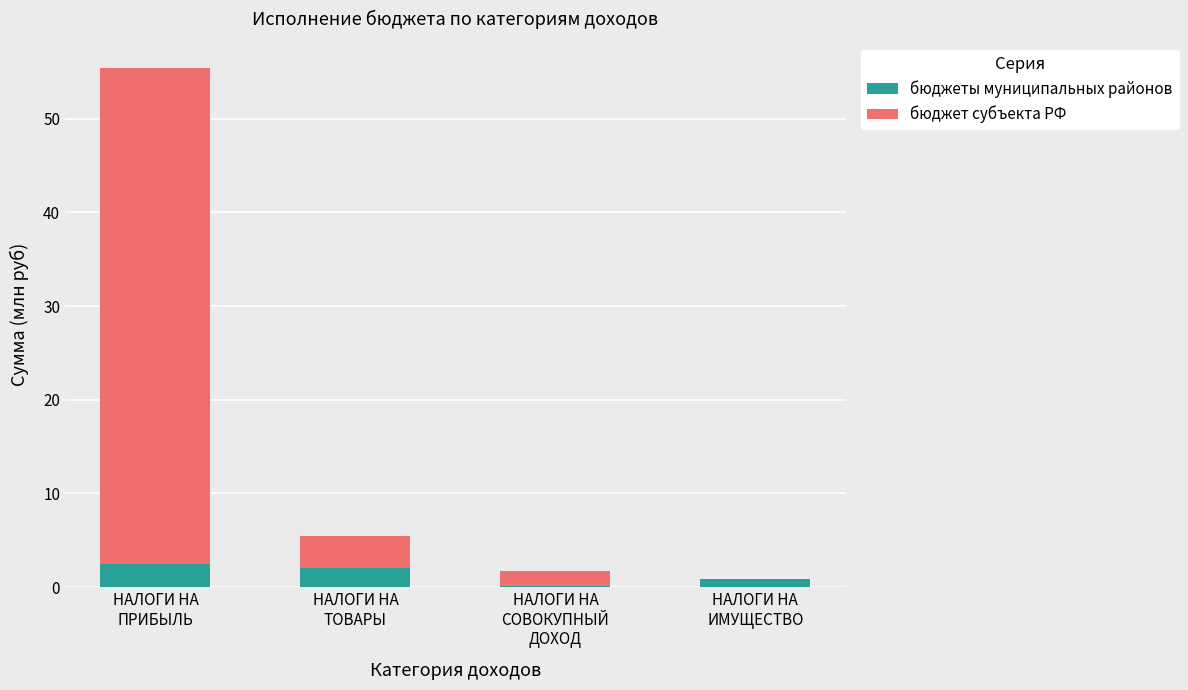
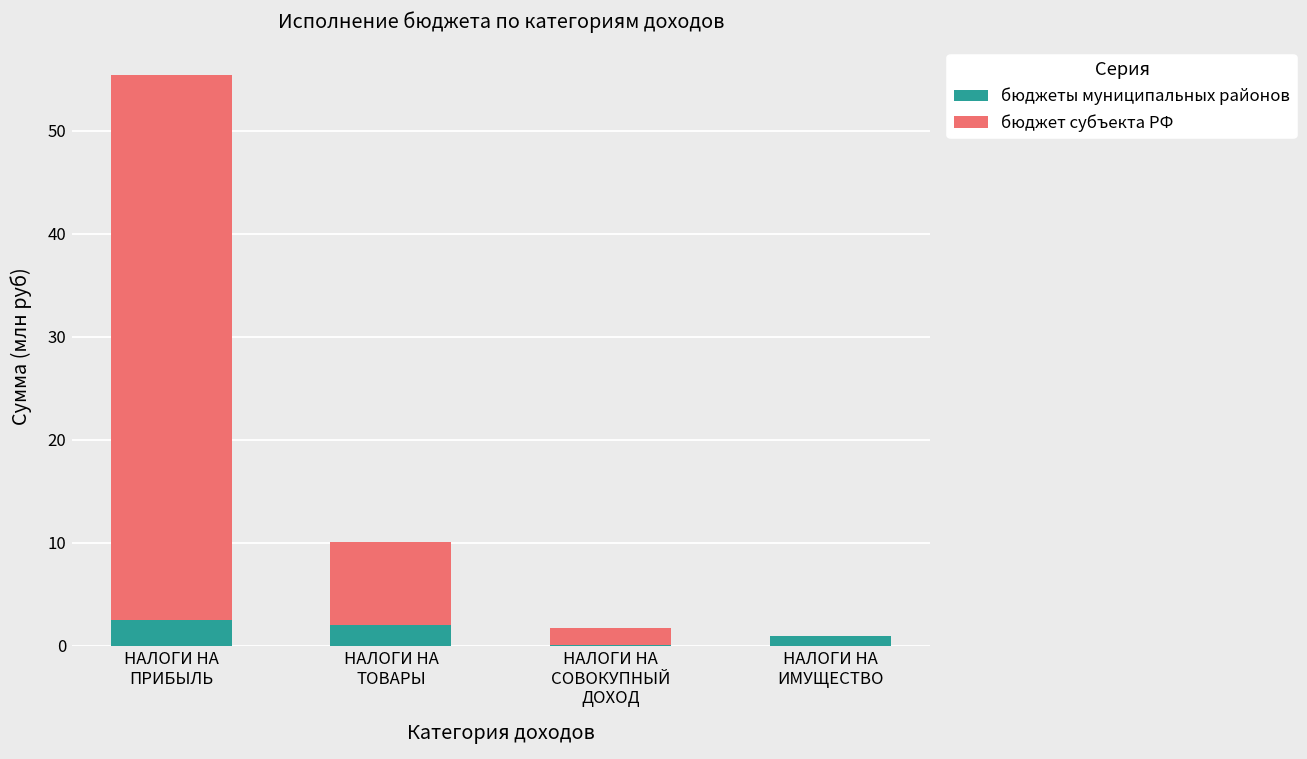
бюджет субъекта РФ, НАЛОГИ НА ТОВАРЫ: 3 -> 8
